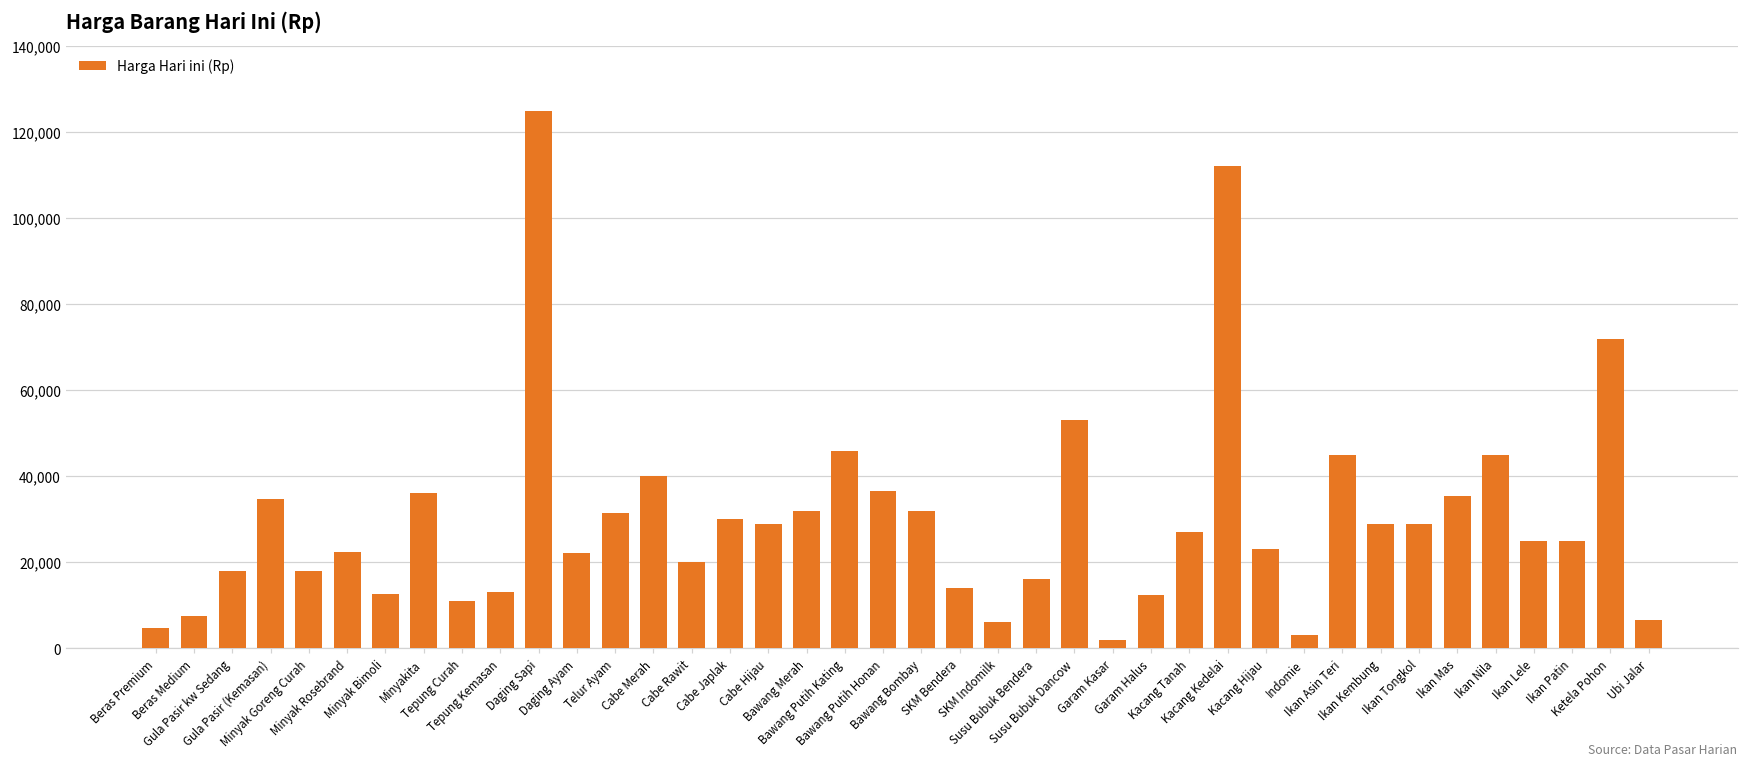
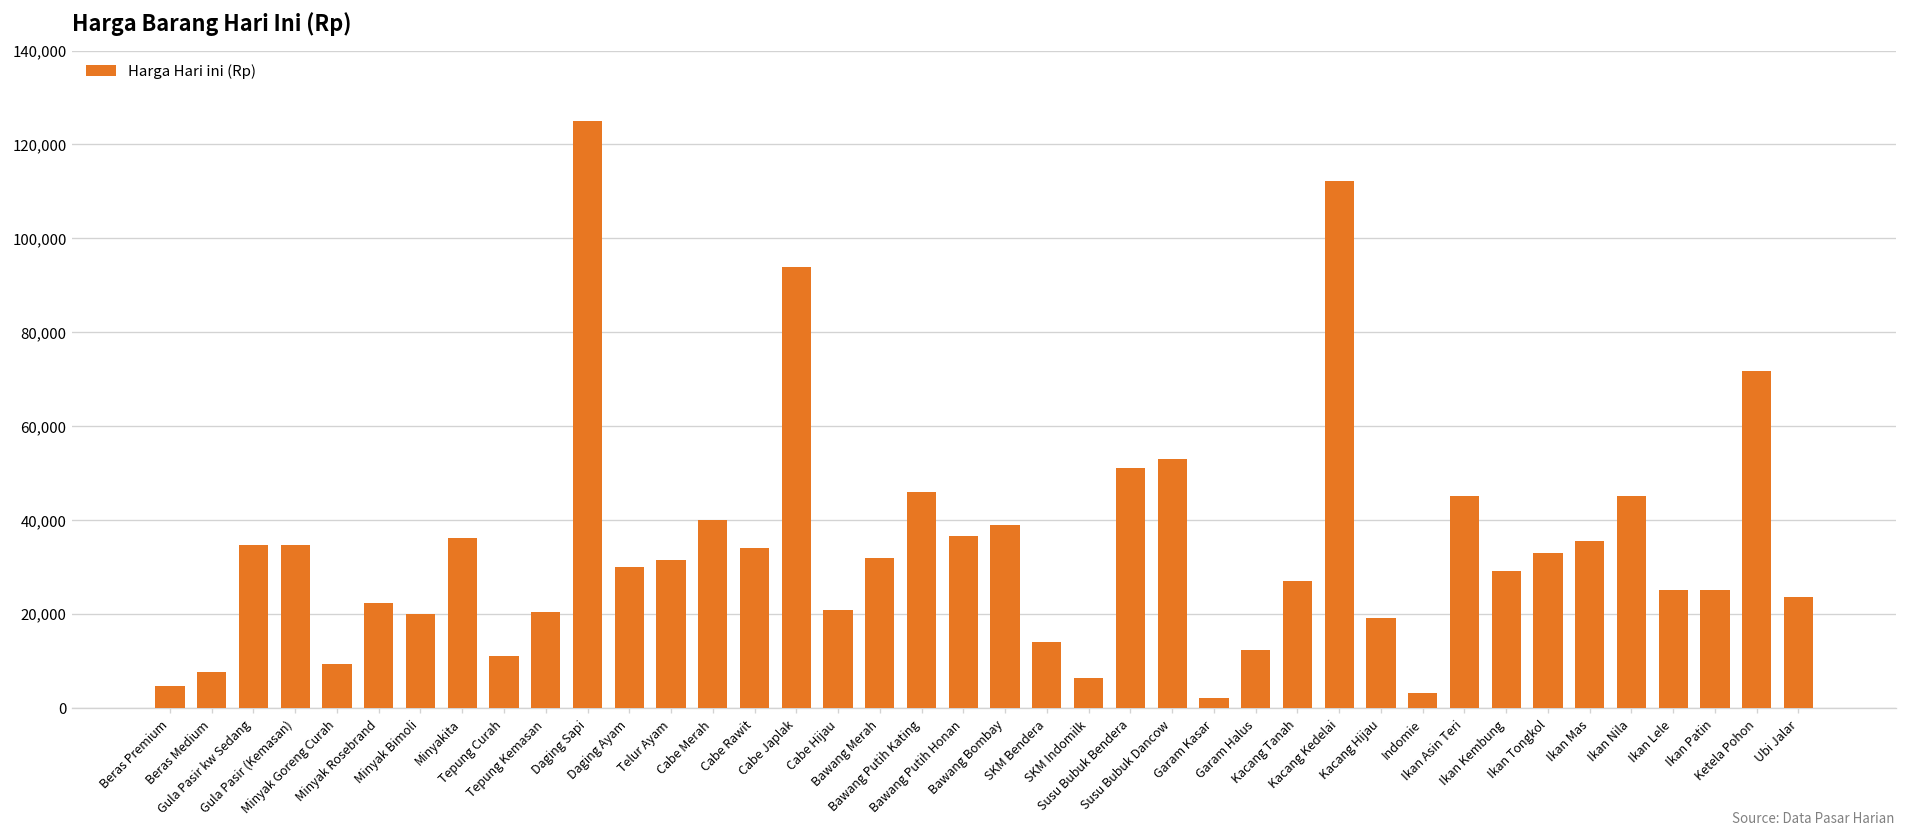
Gula Pasir kw Sedang: 18,000 -> 35,000
Minyak Goreng Curah: 18,000 -> 9,000
Minyak Bimoli: 13,000 -> 20,000
Tepung Kemasan: 13,000 -> 20,000
Daging Ayam: 22,000 -> 30,000
Cabe Rawit: 20,000 -> 34,000
Cabe Japlak: 30,000 -> 94,000
Cabe Hijau: 29,000 -> 21,000
Bawang Bombay: 32,000 -> 39,000
Susu Bubuk Bendera: 16,000 -> 51,000
Kacang Hijau: 23,000 -> 19,000
Ikan Tongkol: 29,000 -> 33,000
Ubi Jalar: 7,000 -> 24,000
